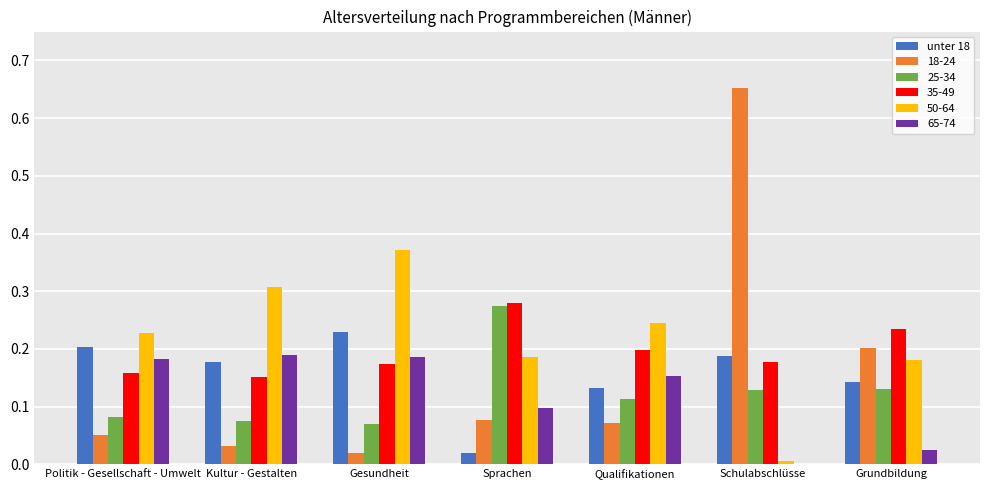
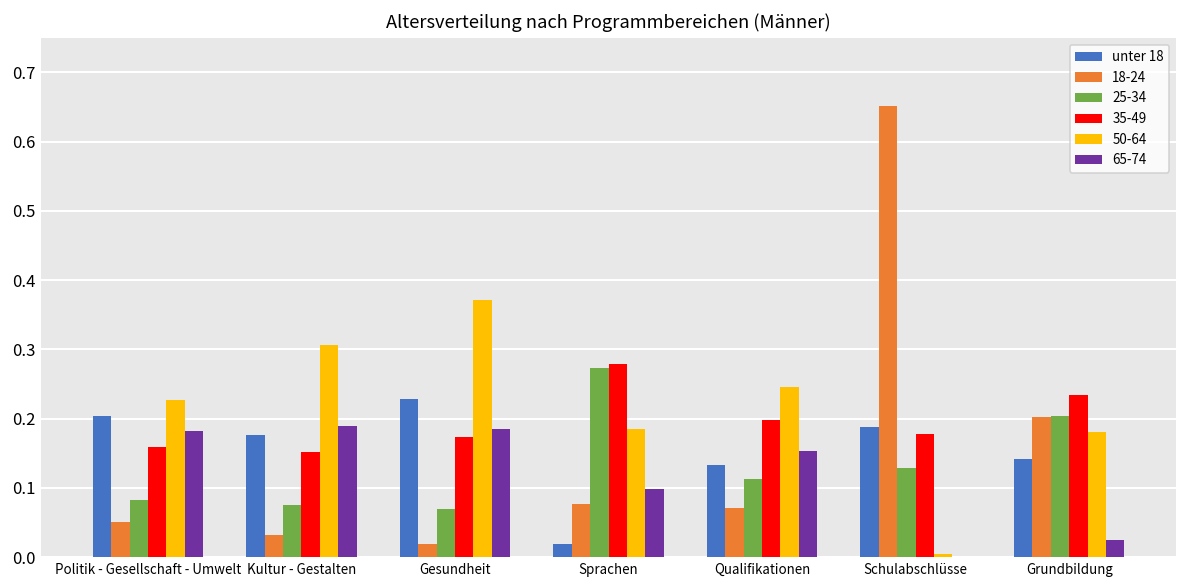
25-34, Grundbildung: 0.13 -> 0.20
